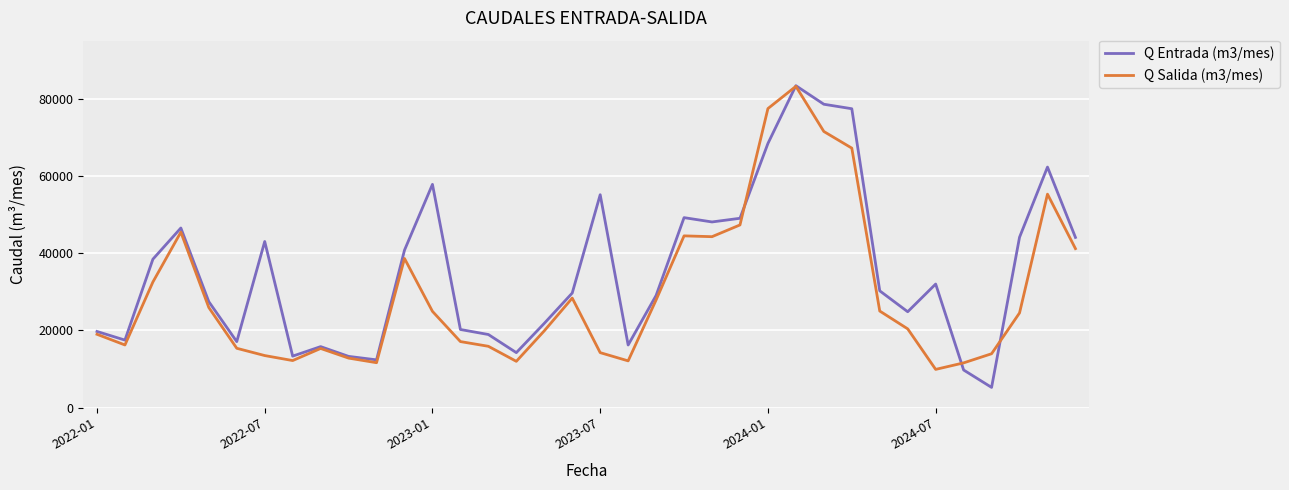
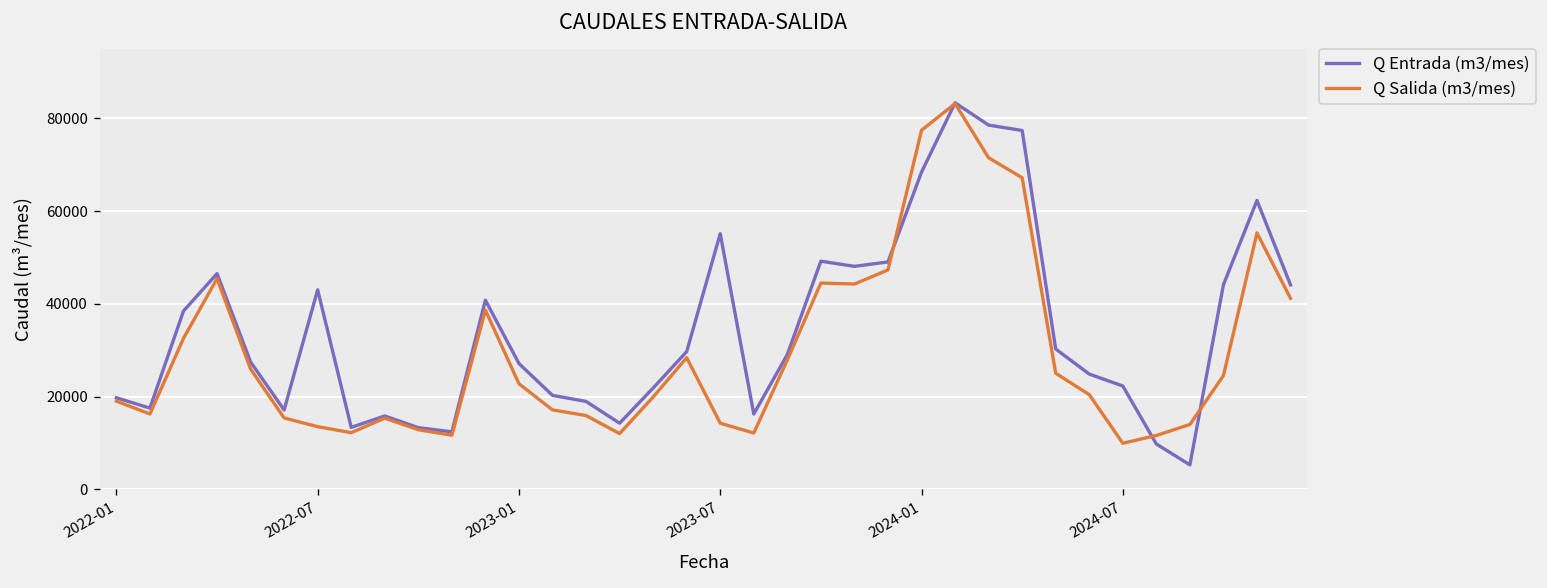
Q Entrada (m3/mes), 2023-01: 58000 -> 27000
Q Salida (m3/mes), 2023-01: 25000 -> 23000
Q Entrada (m3/mes), 2024-07: 32000 -> 22000
